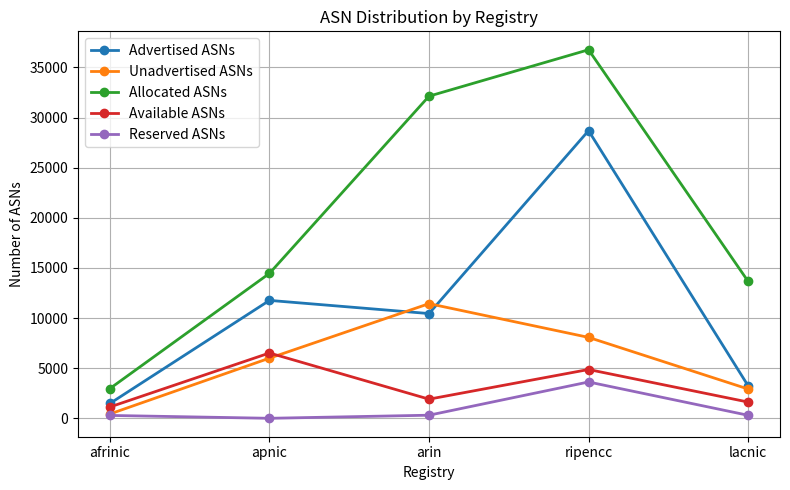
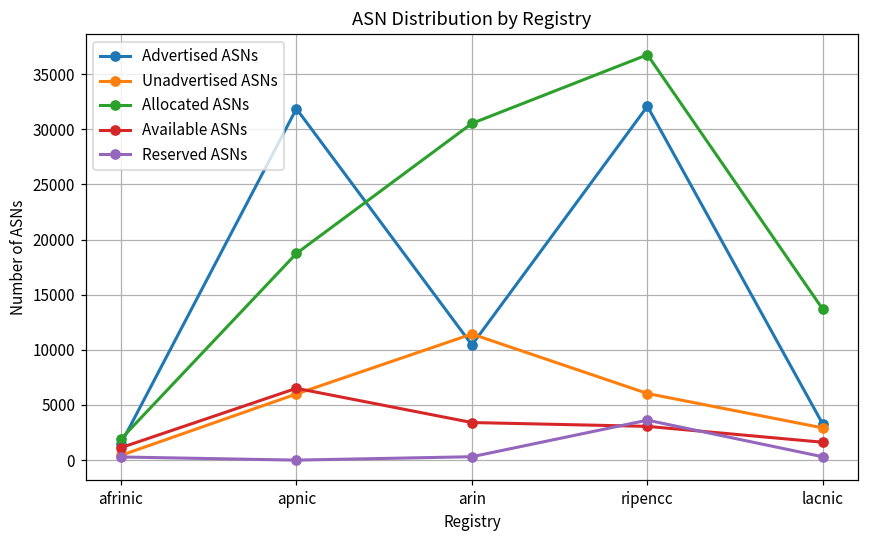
Allocated ASNs, afrinic: 3000 -> 1900
Advertised ASNs, apnic: 11800 -> 31900
Allocated ASNs, apnic: 14500 -> 18700
Allocated ASNs, arin: 32100 -> 30500
Available ASNs, arin: 1900 -> 3400
Advertised ASNs, ripencc: 28700 -> 32100
Unadvertised ASNs, ripencc: 8100 -> 6000
Available ASNs, ripencc: 4900 -> 3100
